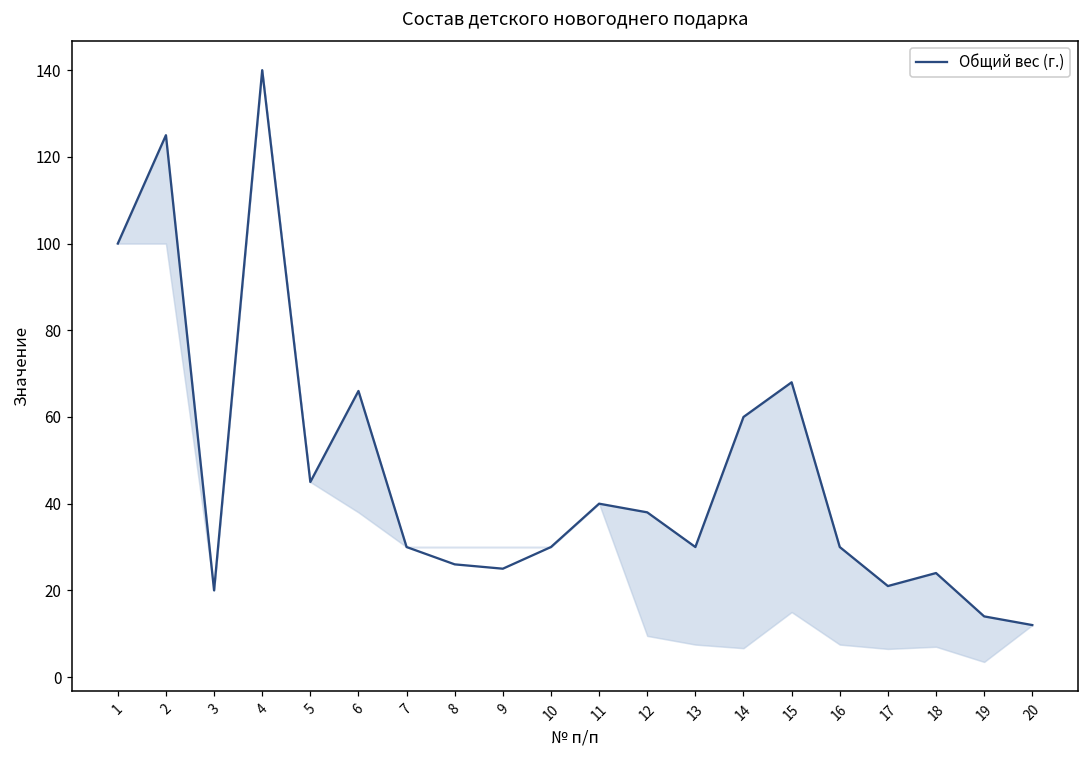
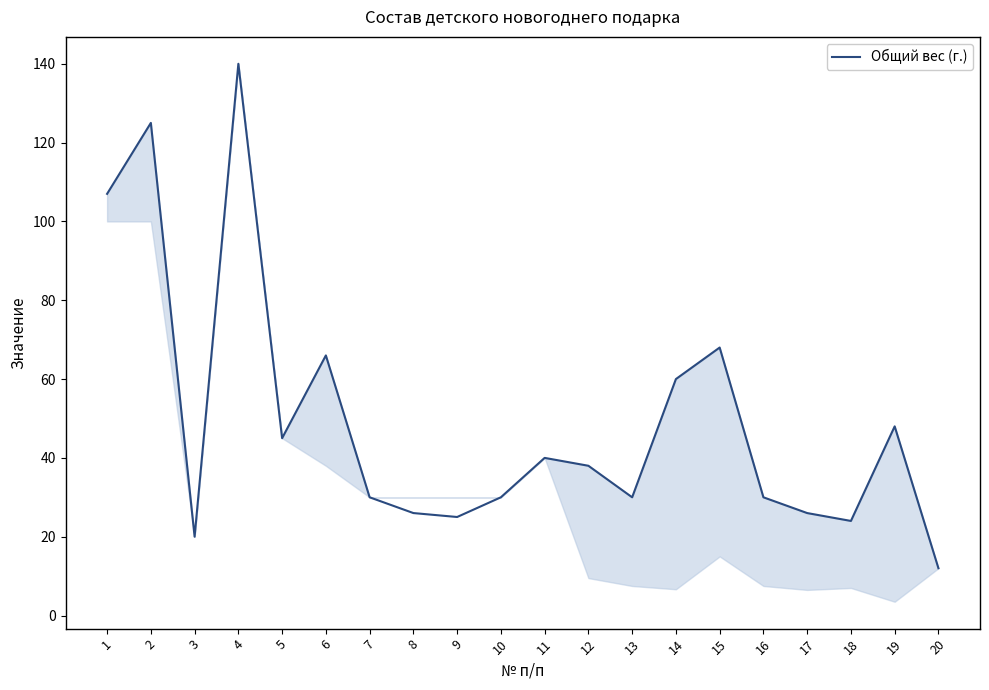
Общий вес (г.), 1: 100 -> 107
Общий вес (г.), 17: 21 -> 26
Общий вес (г.), 19: 14 -> 48
